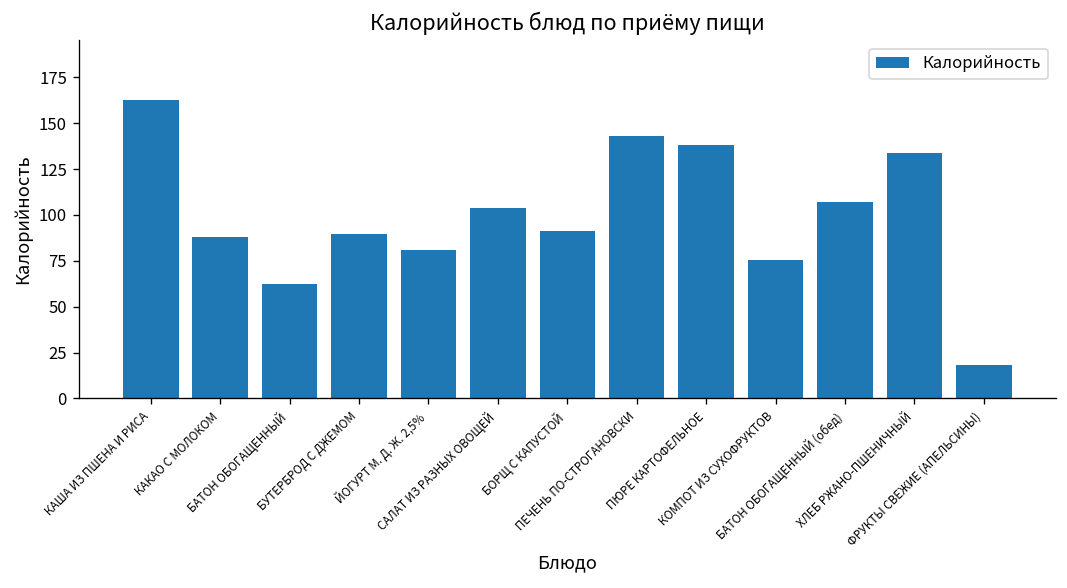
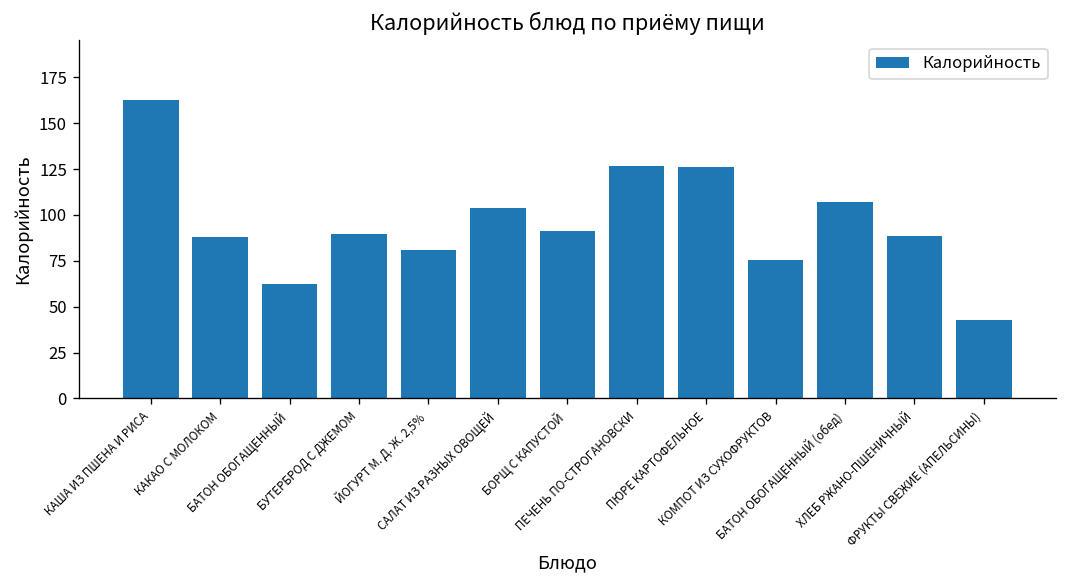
ПЕЧЕНЬ ПО-СТРОГАНОВСКИ: 143 -> 127
ПЮРЕ КАРТОФЕЛЬНОЕ: 138 -> 126
ХЛЕБ РЖАНО-ПШЕНИЧНЫЙ: 134 -> 88
ФРУКТЫ СВЕЖИЕ (АПЕЛЬСИНЫ): 18 -> 43
